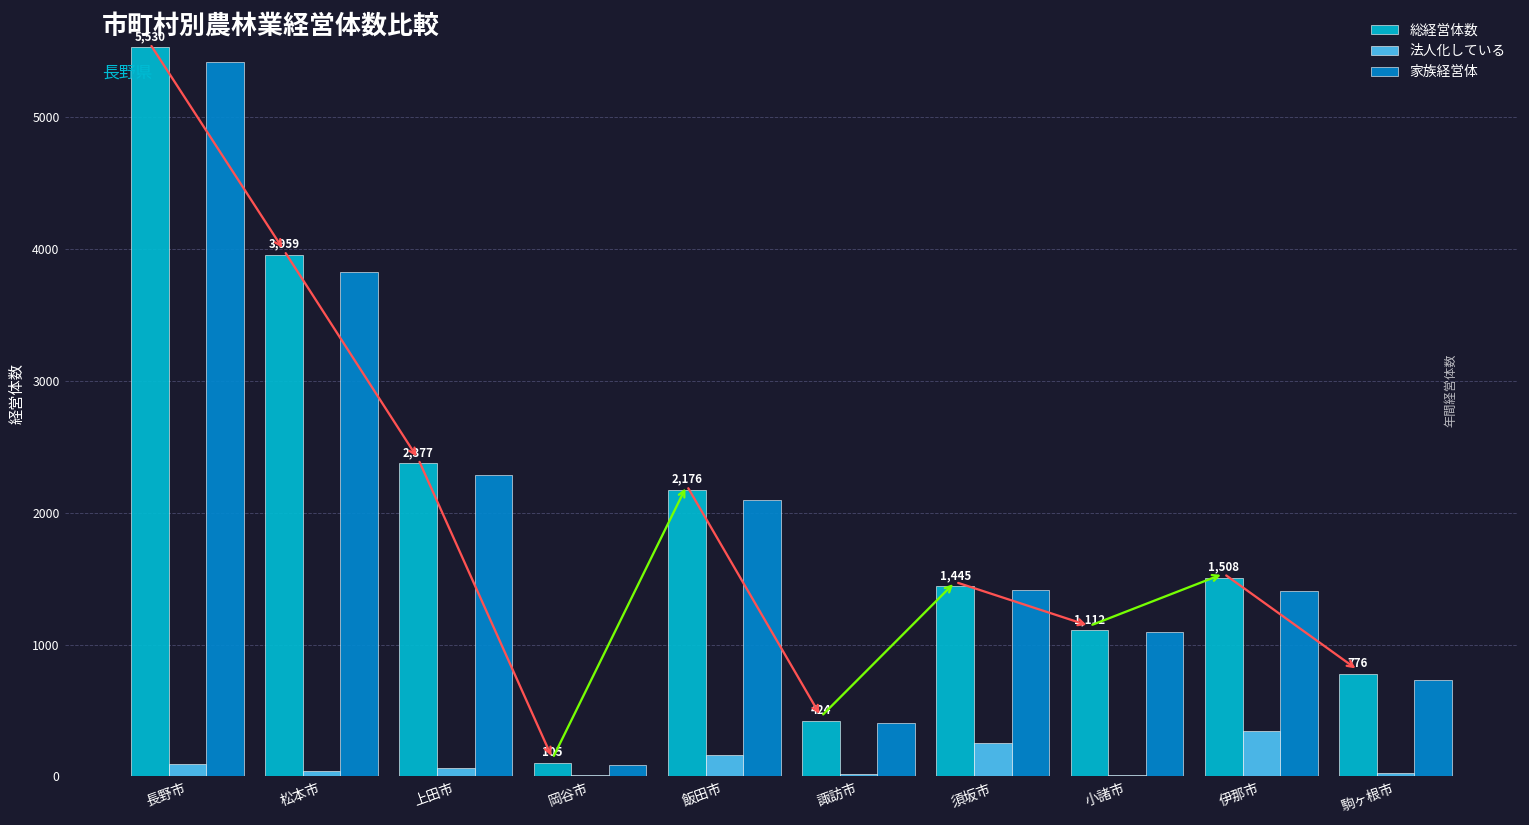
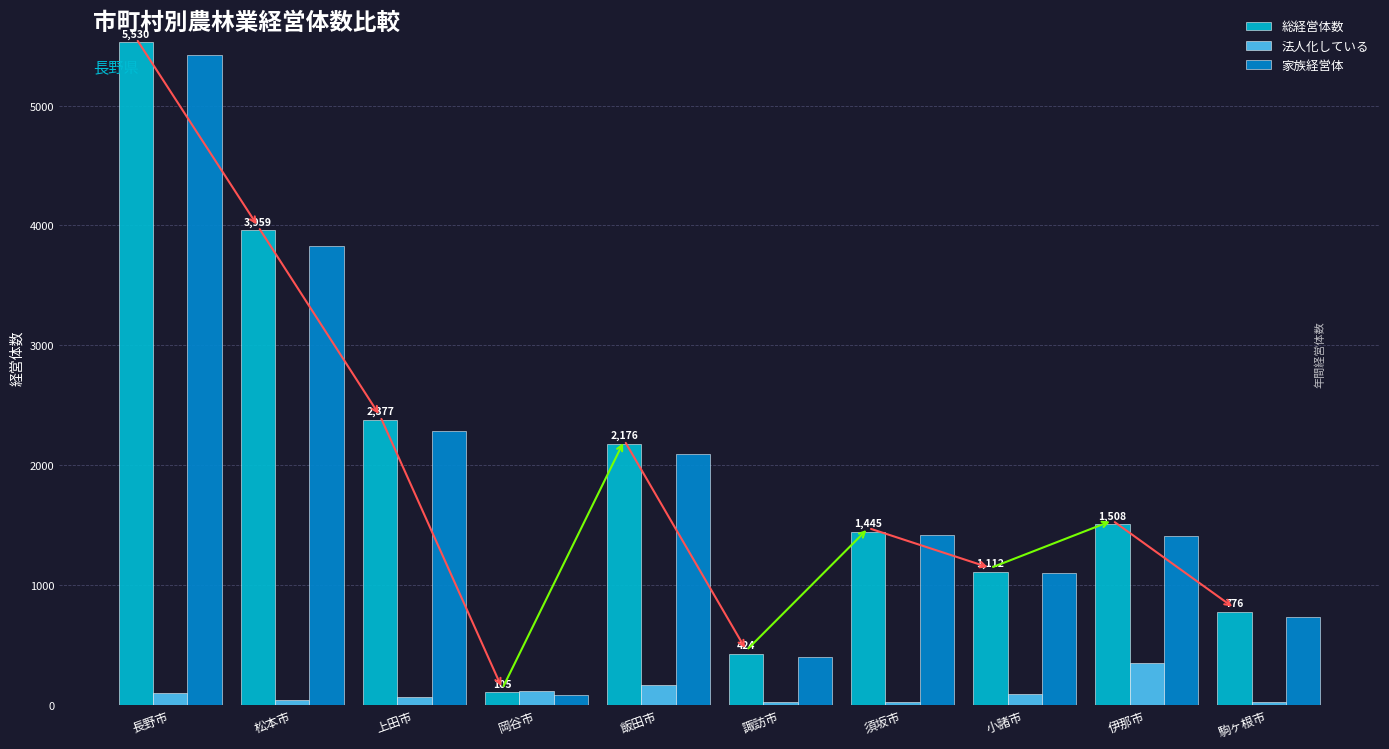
法人化している, 岡谷市: 10 -> 120
法人化している, 須坂市: 260 -> 20
法人化している, 小諸市: 10 -> 90
